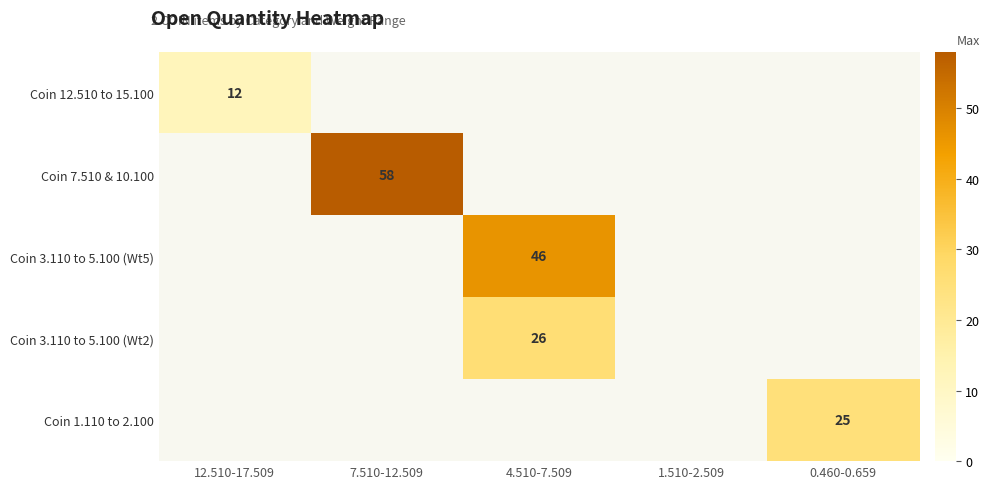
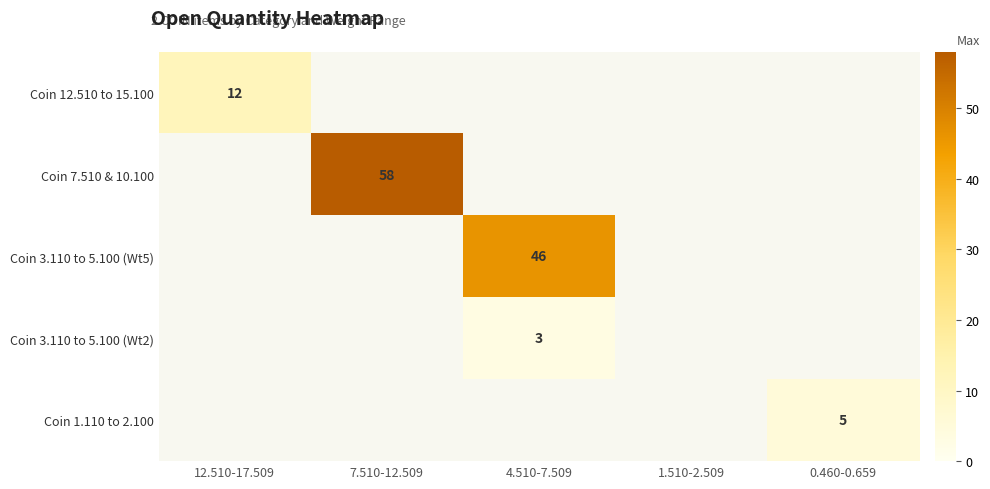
Coin 3.110 to 5.100 (Wt2), 4.510-7.509: 26 -> 3
Coin 1.110 to 2.100, 0.460-0.659: 25 -> 5
